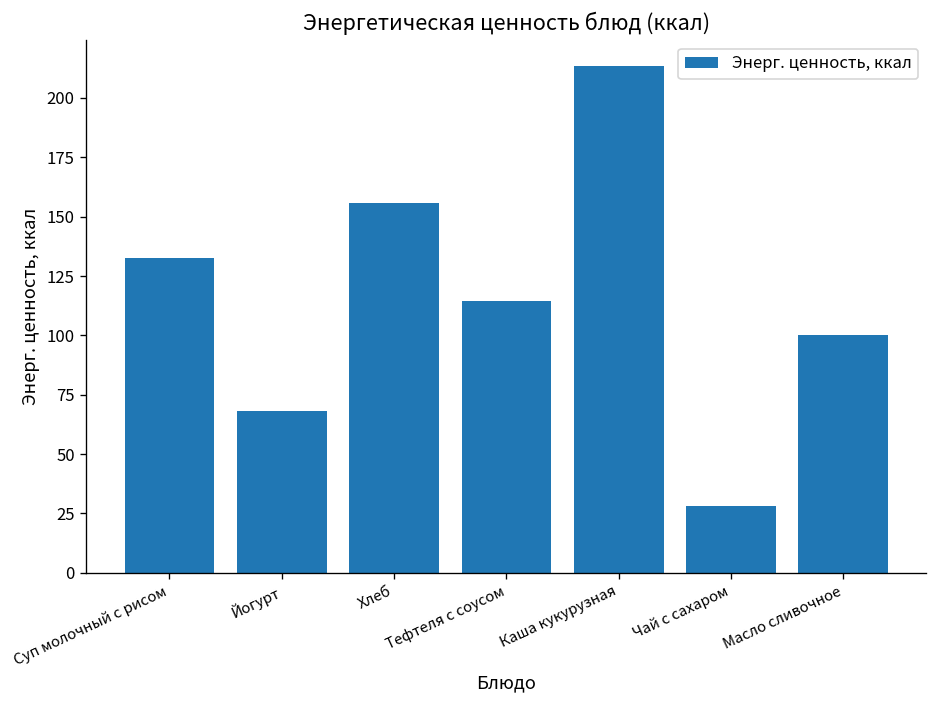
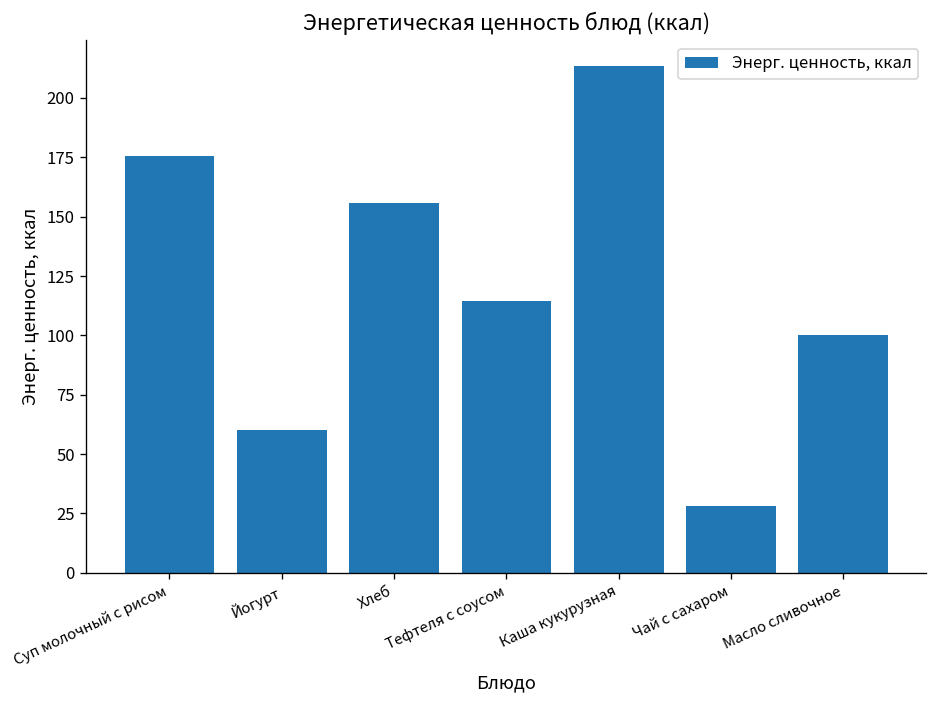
Суп молочный с рисом: 132 -> 176
Йогурт: 68 -> 60
